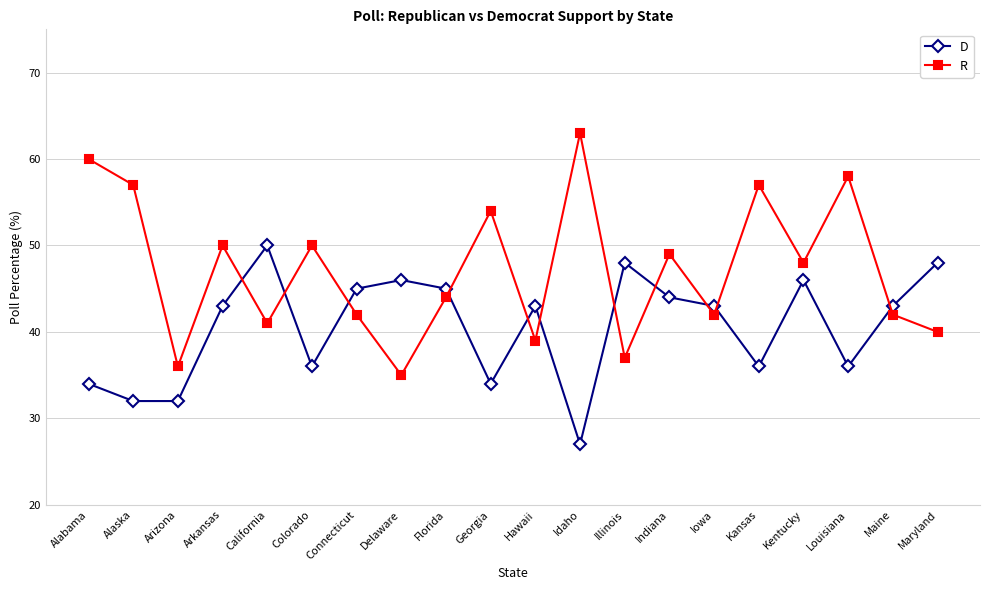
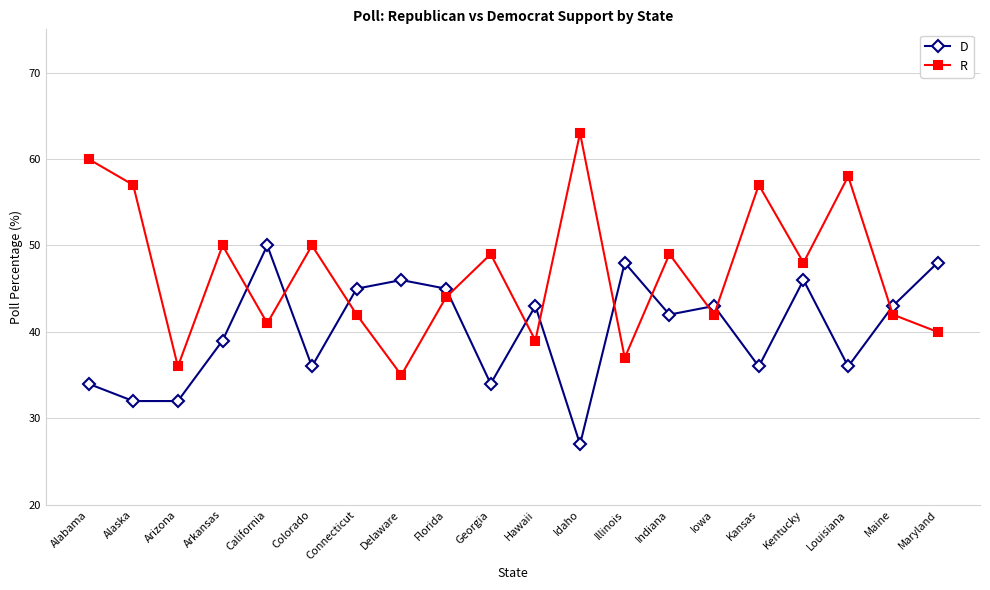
D, Arkansas: 43 -> 39
R, Georgia: 54 -> 49
D, Indiana: 44 -> 42
